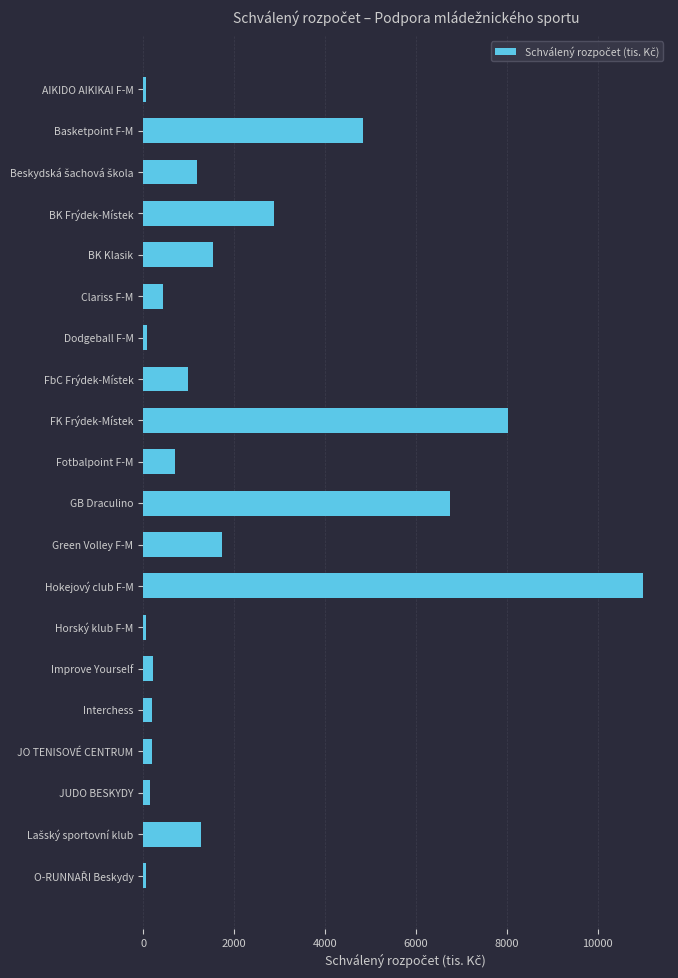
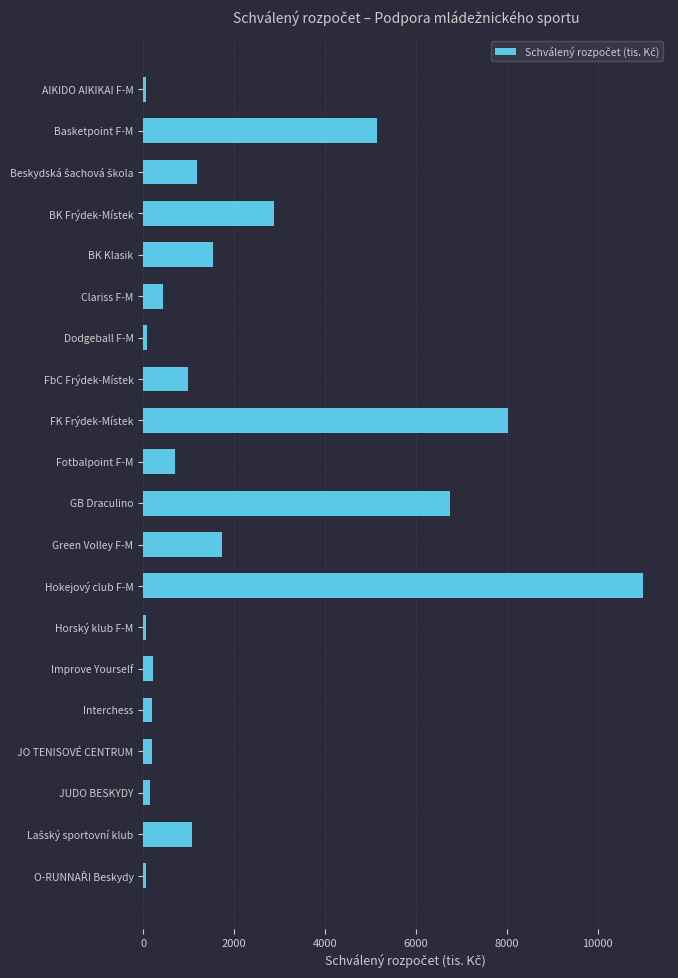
Basketpoint F-M: 4800 -> 5200
Lašský sportovní klub: 1300 -> 1100
